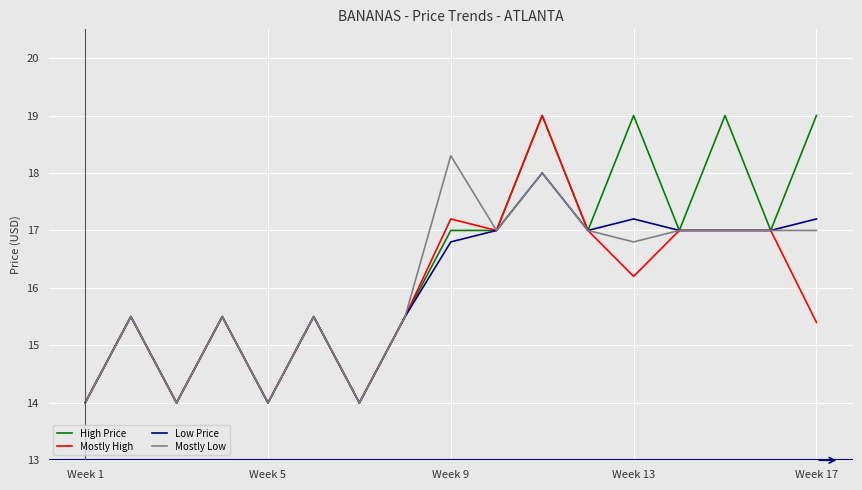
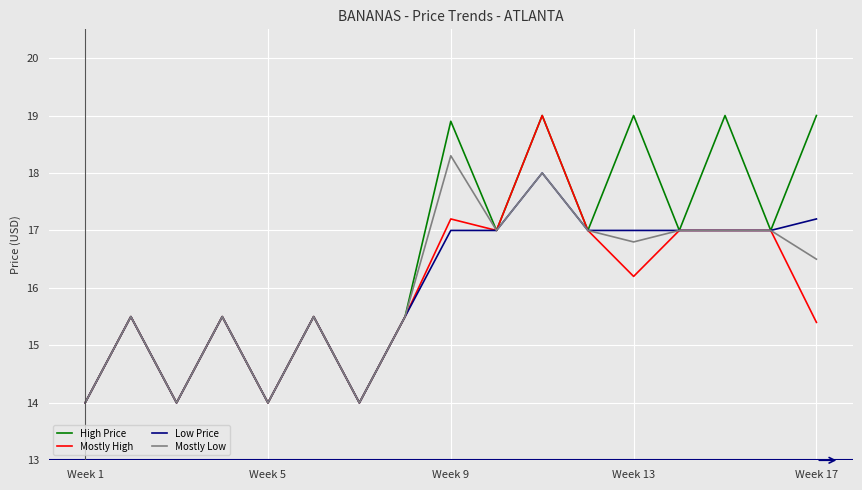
High Price, Week 9: 17.0 -> 18.9
Low Price, Week 9: 16.8 -> 17.0
Low Price, Week 13: 17.2 -> 17.0
Mostly Low, Week 17: 17.0 -> 16.5
